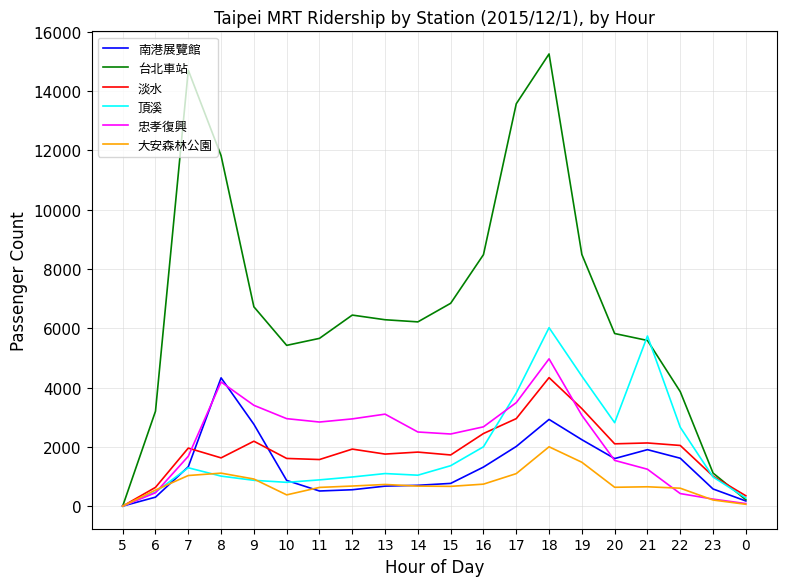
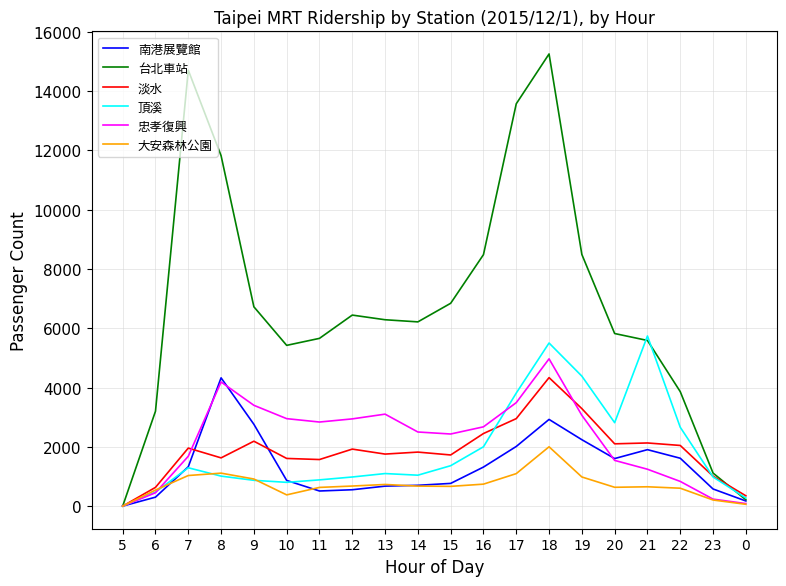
頂溪, 18: 6000 -> 5500
大安森林公園, 19: 1500 -> 1000
忠孝復興, 22: 400 -> 800
